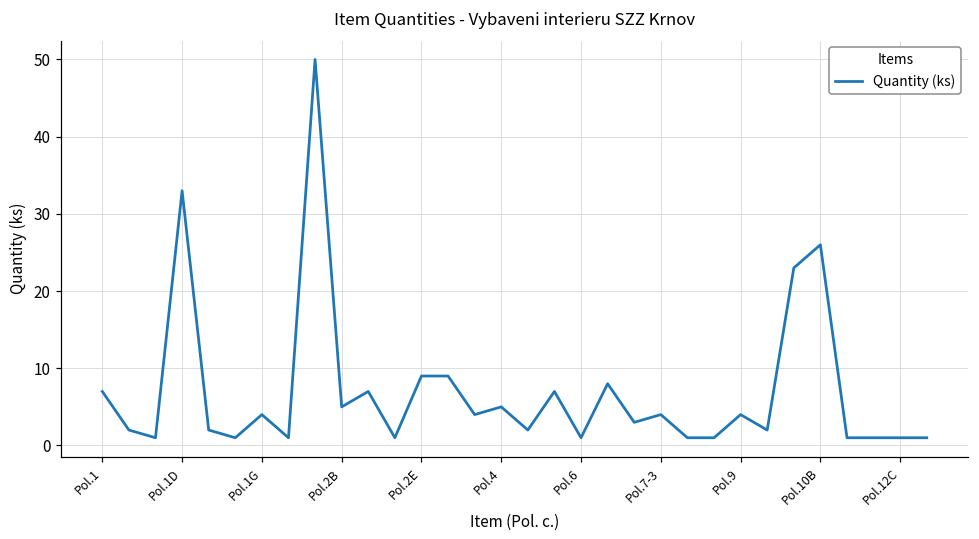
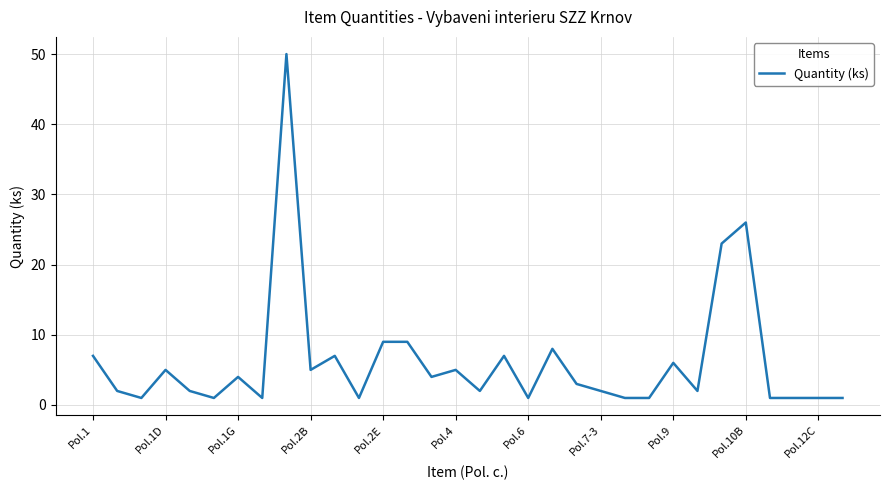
Pol.1D: 33 -> 5
Pol.7-3: 4 -> 2
Pol.9: 4 -> 6
